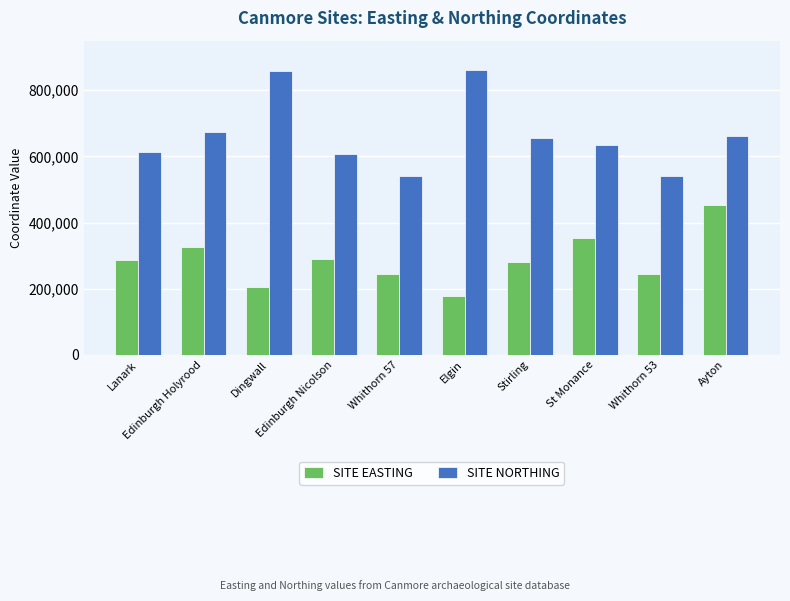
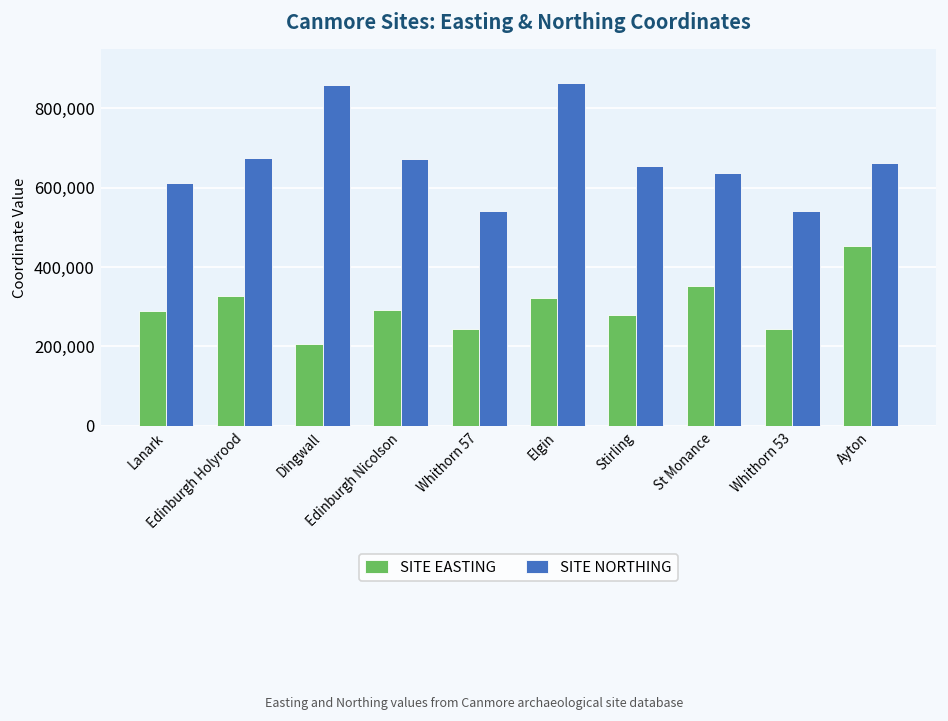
SITE NORTHING, Edinburgh Nicolson: 610,000 -> 670,000
SITE EASTING, Elgin: 180,000 -> 320,000
